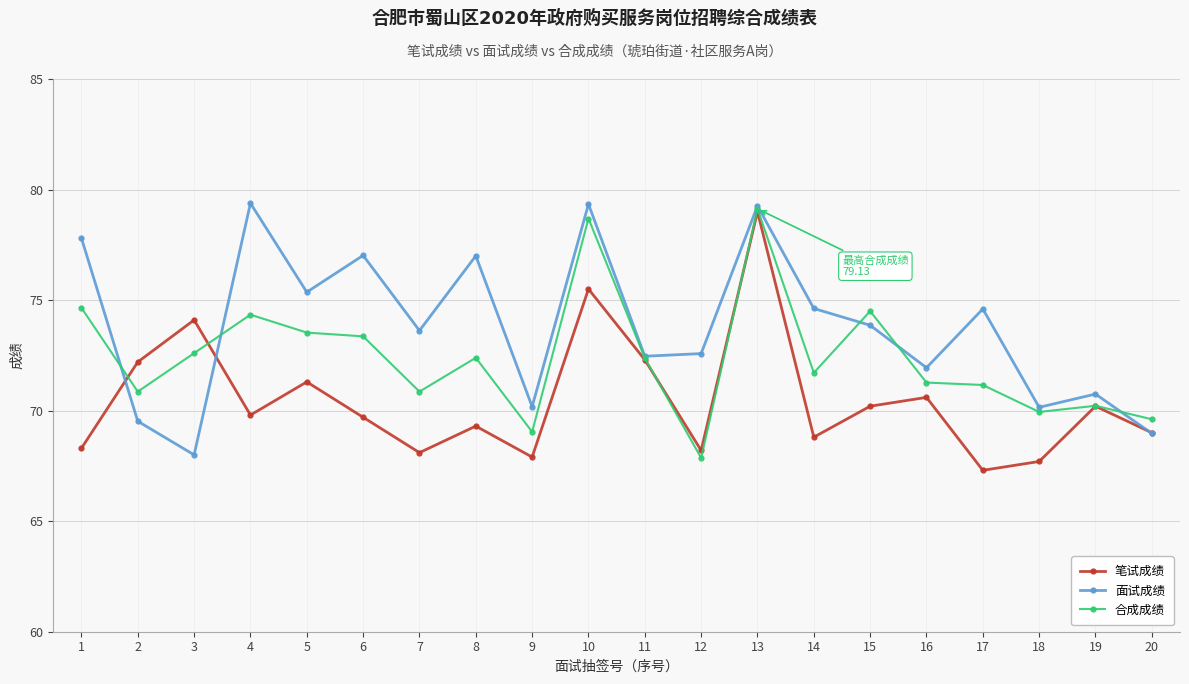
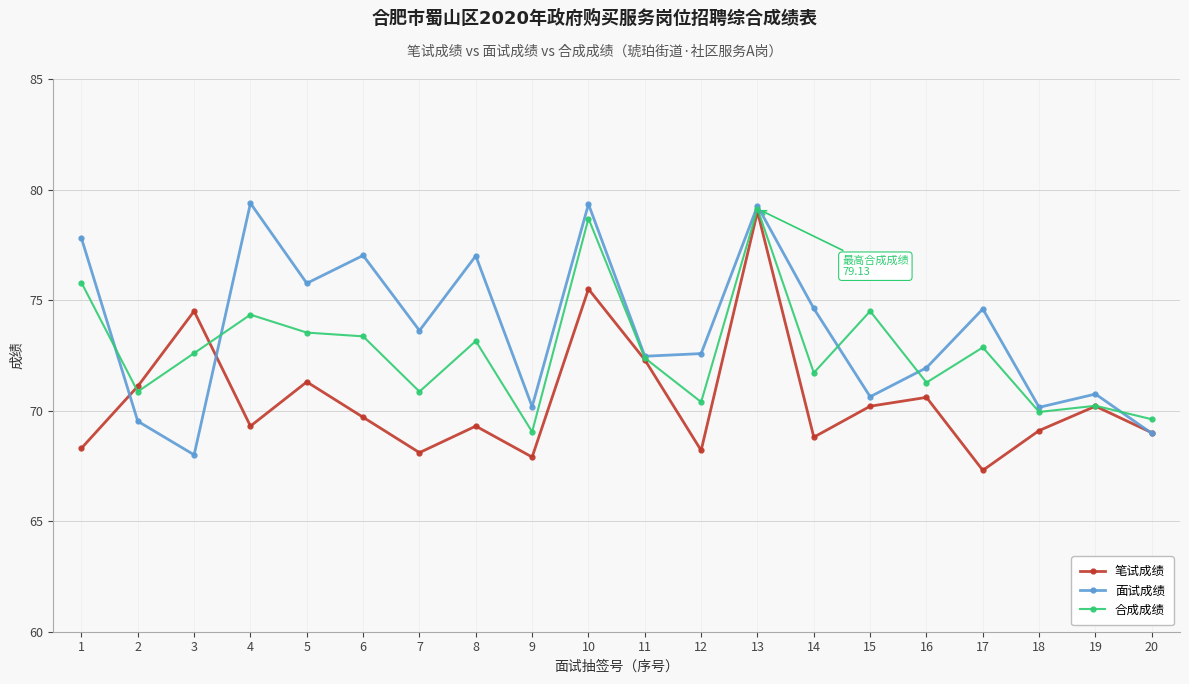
合成成绩, 1: 74.7 -> 75.8
笔试成绩, 2: 72.2 -> 71.1
笔试成绩, 3: 74.1 -> 74.5
笔试成绩, 4: 69.8 -> 69.3
面试成绩, 5: 75.4 -> 75.8
合成成绩, 8: 72.4 -> 73.2
合成成绩, 12: 67.9 -> 70.4
面试成绩, 15: 73.9 -> 70.6
合成成绩, 17: 71.2 -> 72.9
笔试成绩, 18: 67.7 -> 69.1
